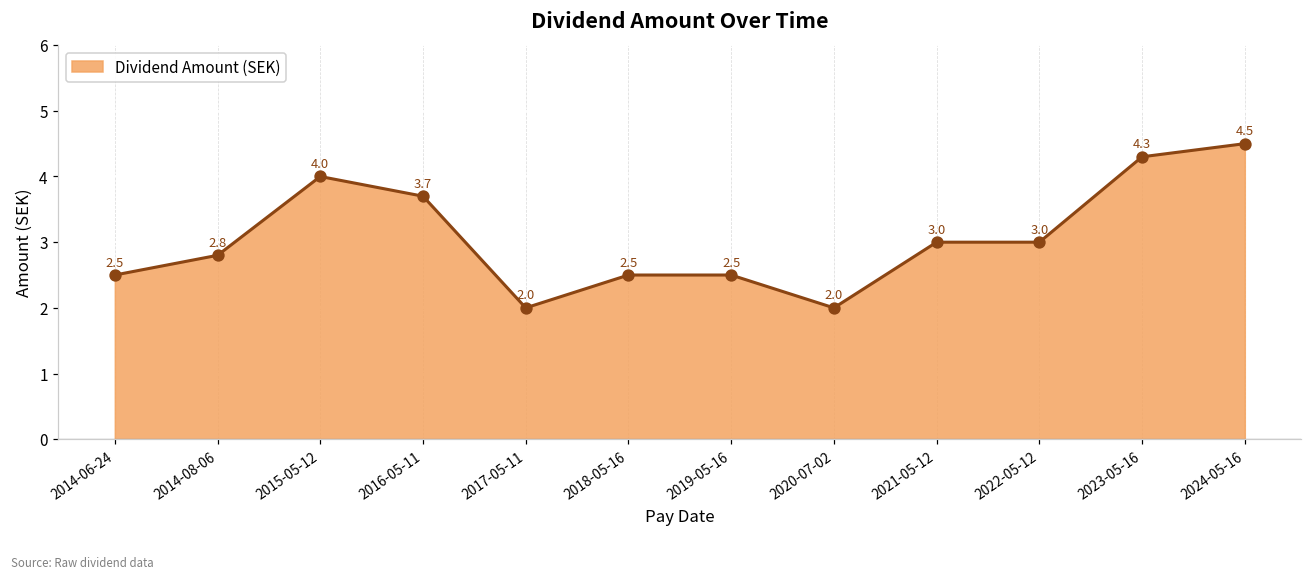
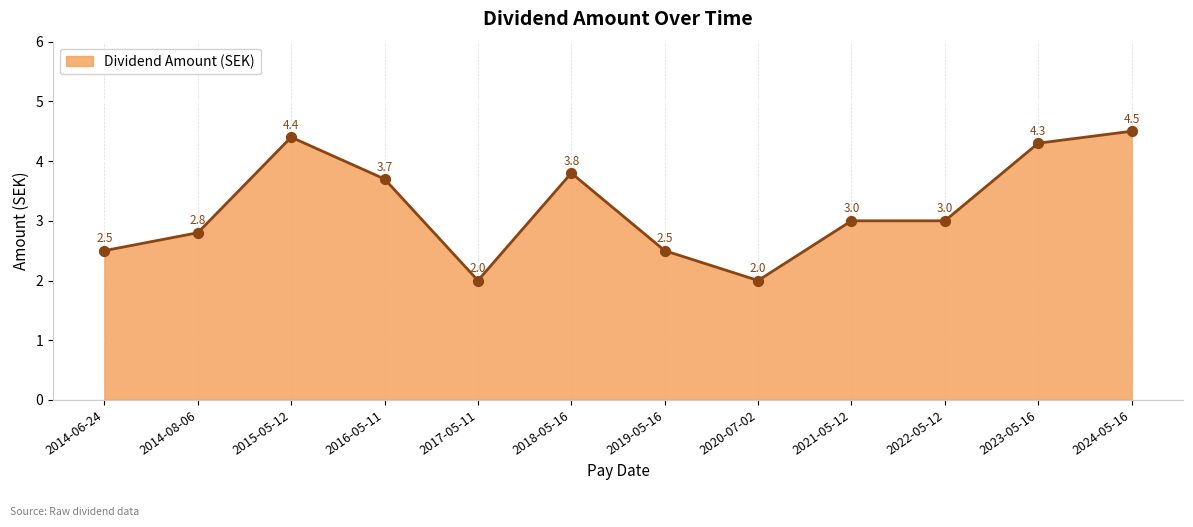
2015-05-12: 4.0 -> 4.4
2018-05-16: 2.5 -> 3.8
